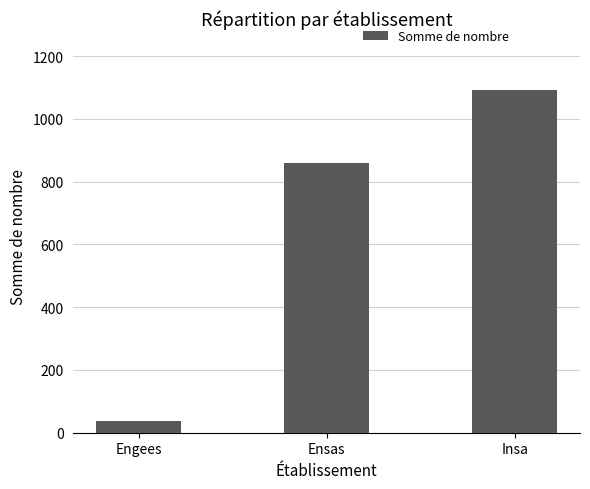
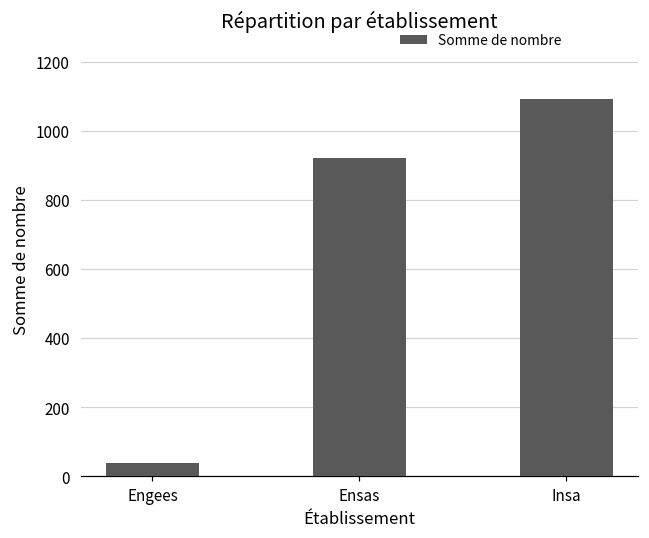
Ensas: 860 -> 920
